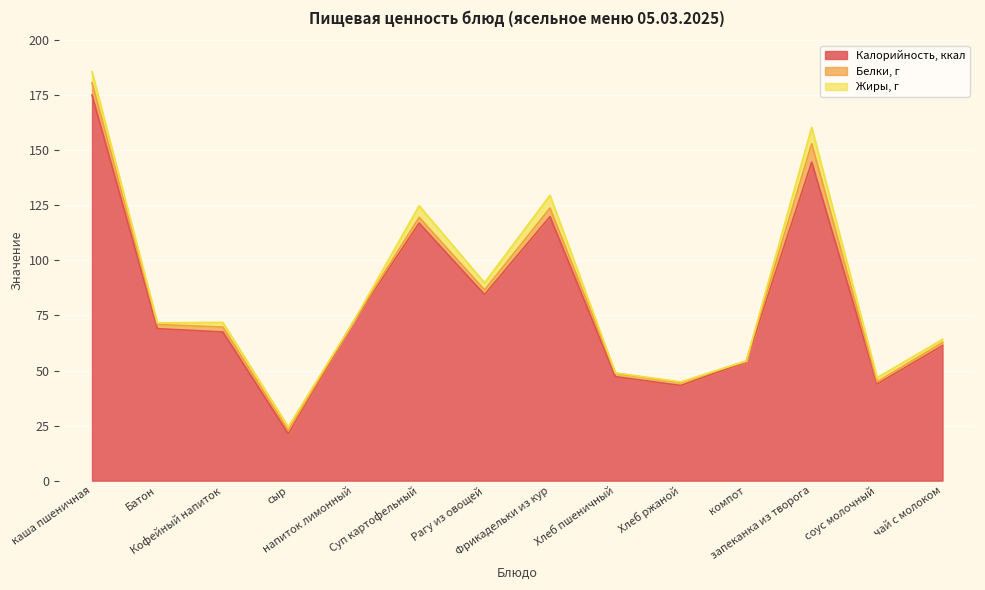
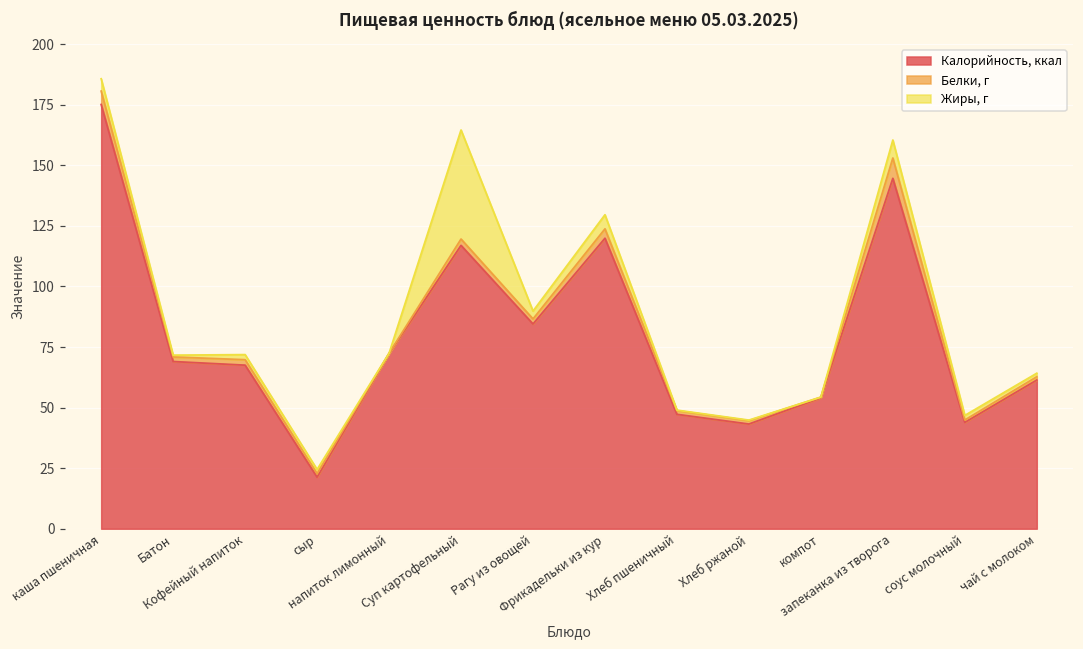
Жиры, г, Суп картофельный: 5 -> 45
